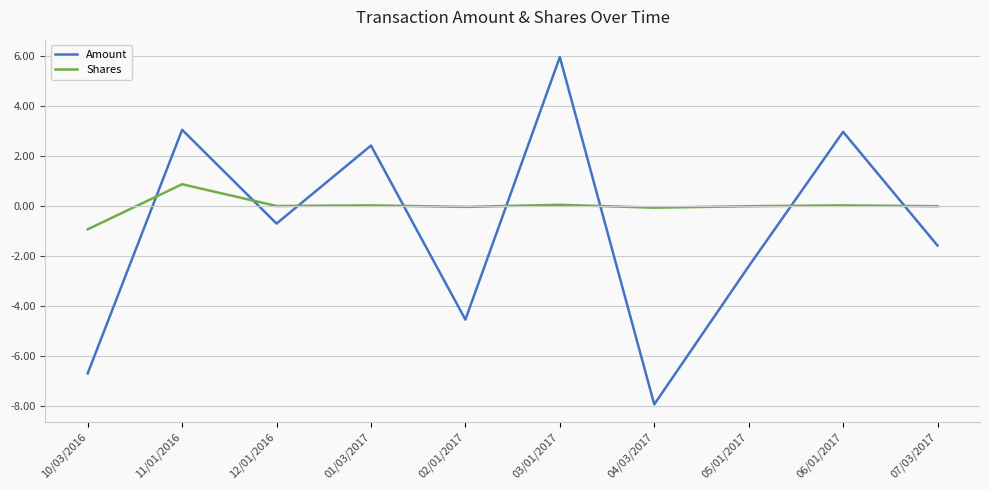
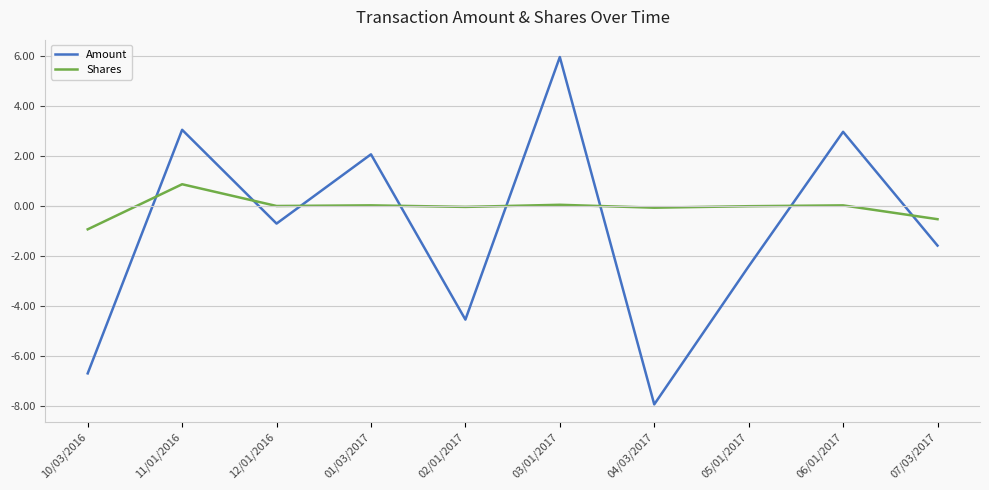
Amount, 01/03/2017: 2.4 -> 2.1
Shares, 07/03/2017: 0.0 -> -0.5
